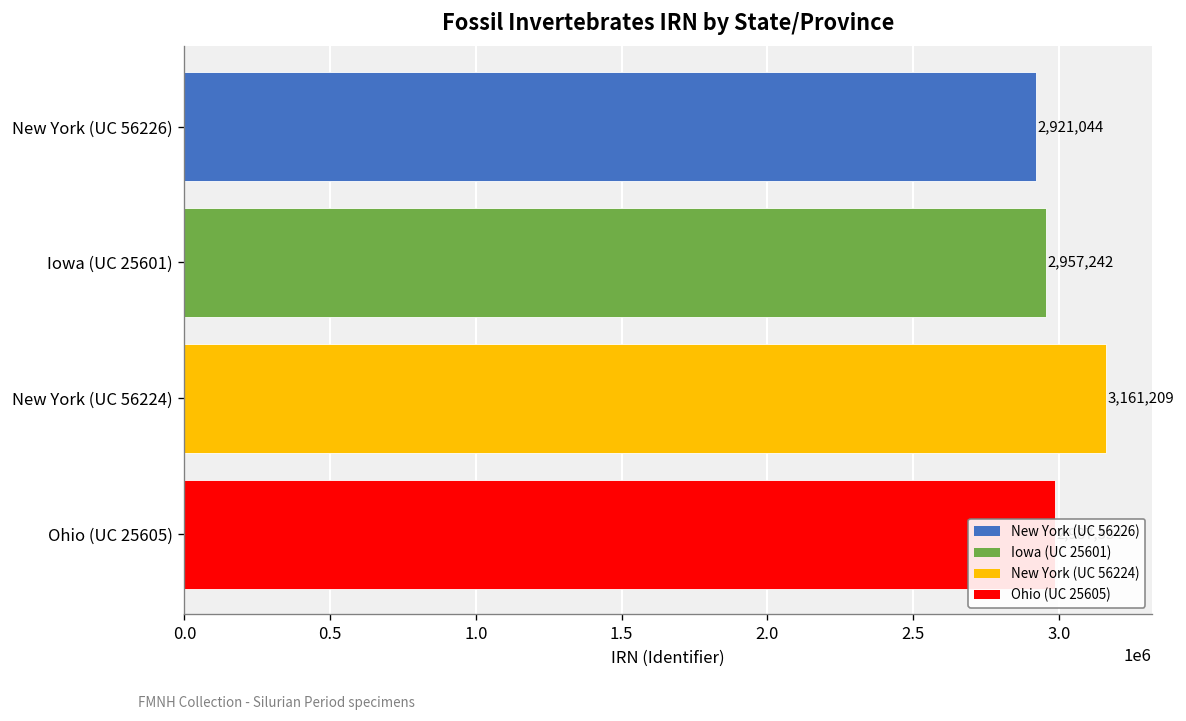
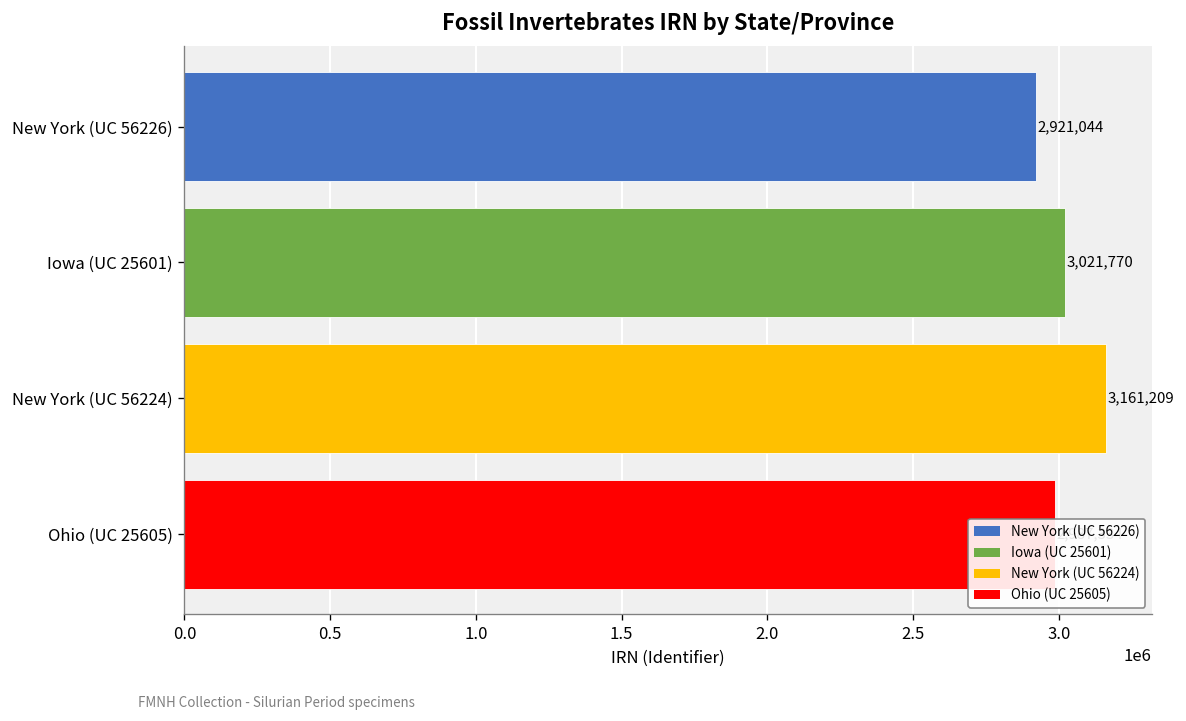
Iowa (UC 25601): 2,957,242 -> 3,021,770
